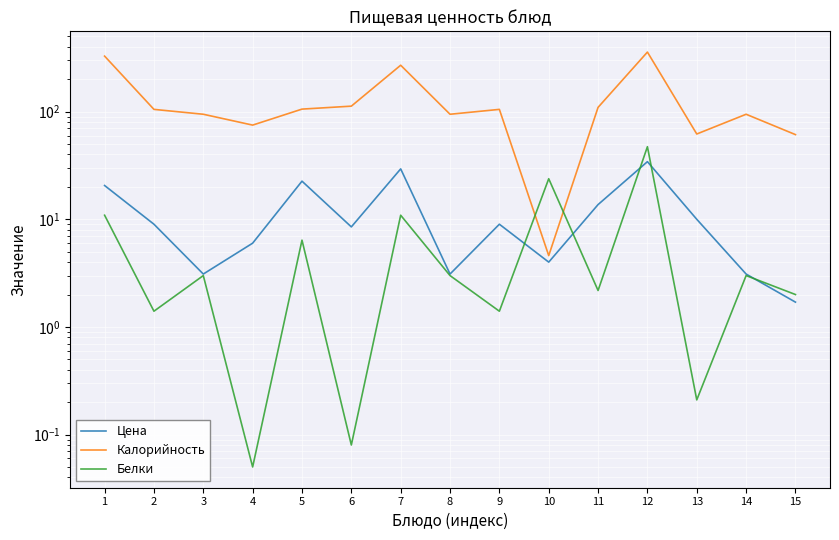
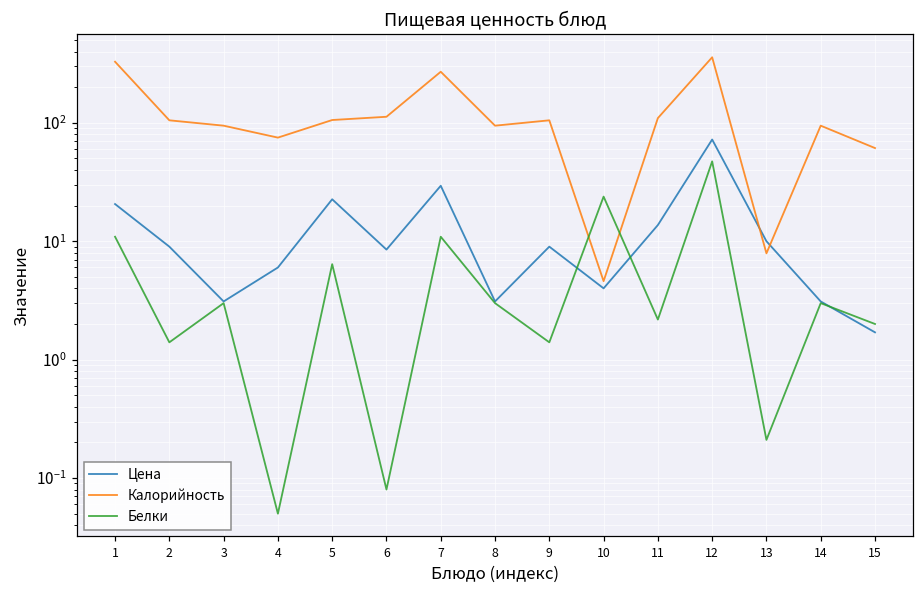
Цена, 12: 34 -> 70
Калорийность, 13: 60 -> 8
